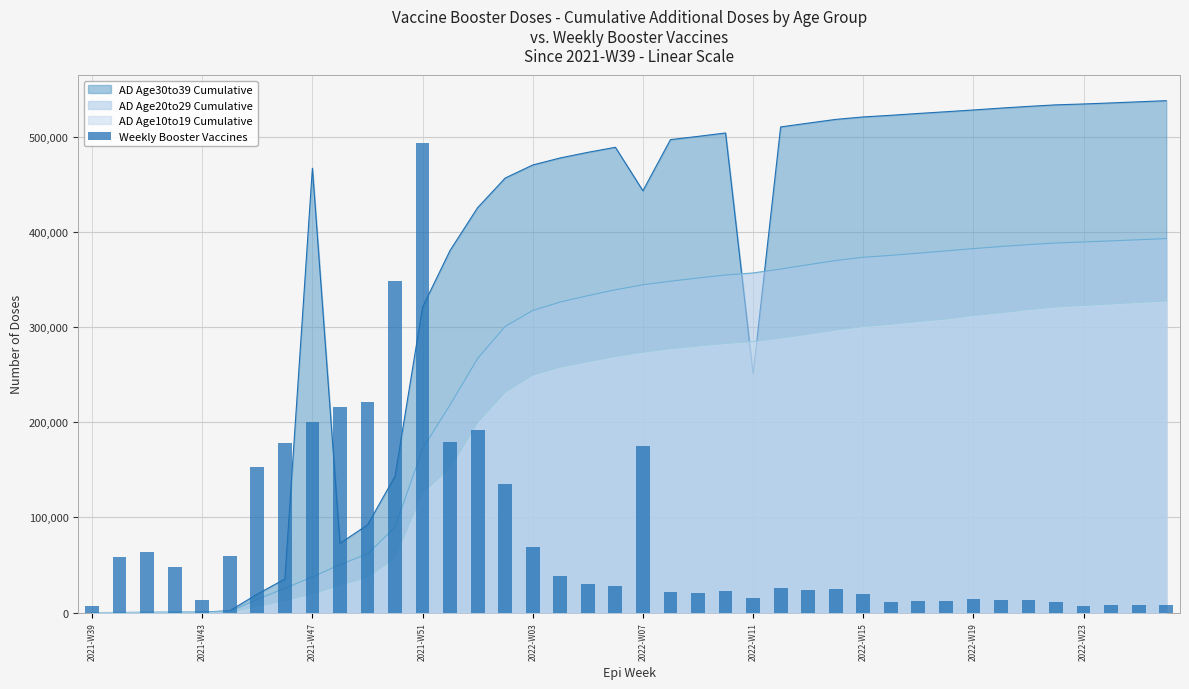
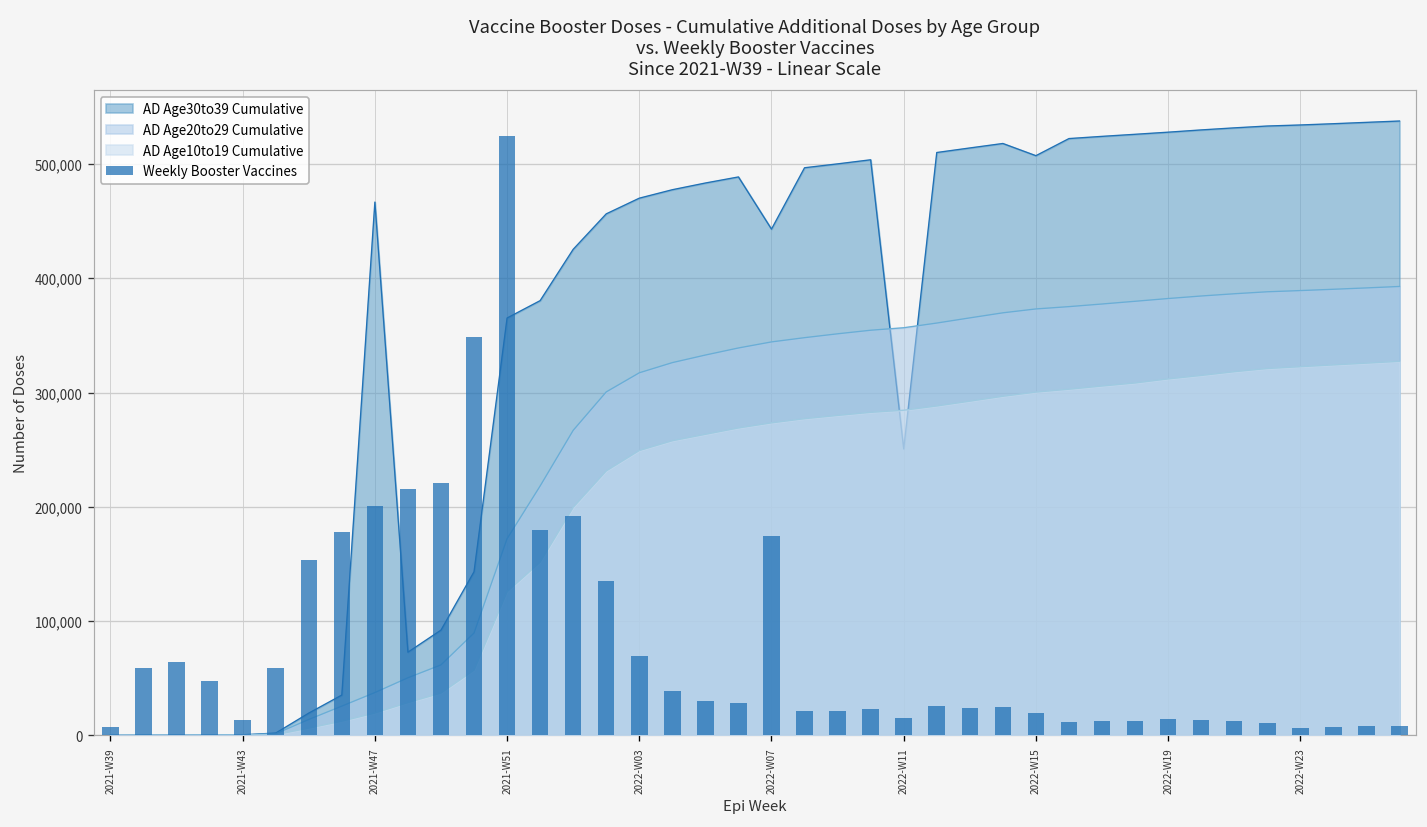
AD Age30to39 Cumulative, 2021-W51: 320,000 -> 370,000
Weekly Booster Vaccines, 2021-W51: 490,000 -> 520,000
AD Age30to39 Cumulative, 2022-W15: 520,000 -> 510,000
